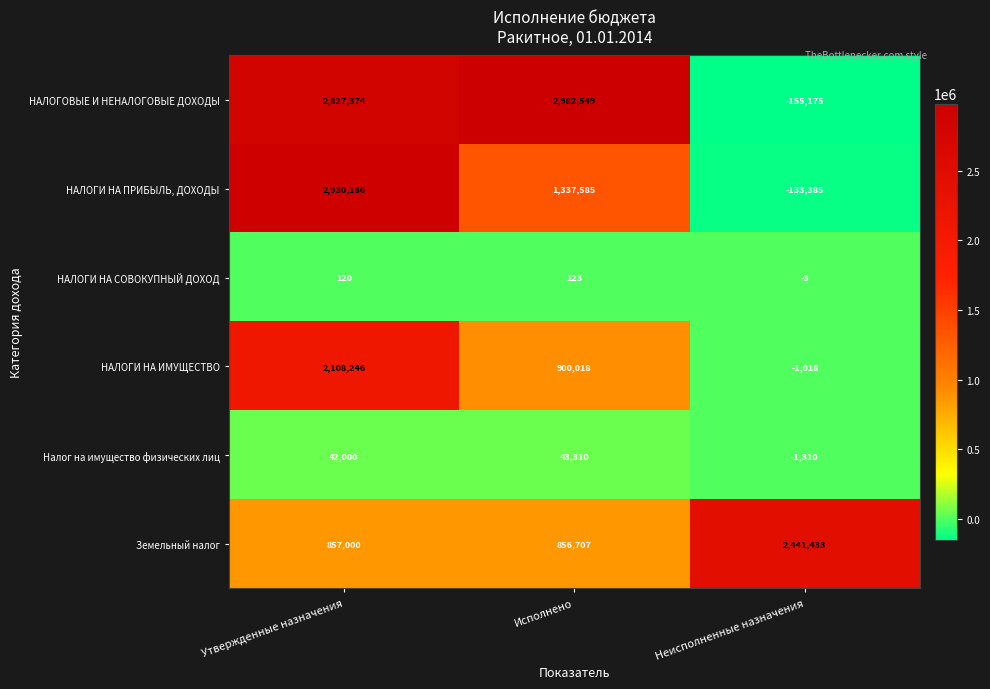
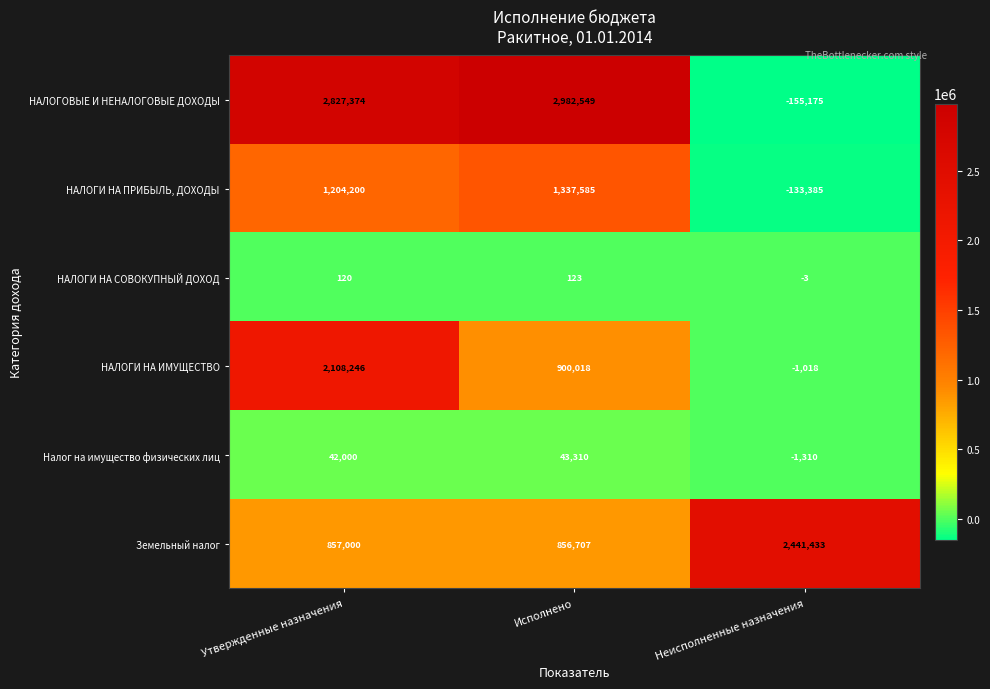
НАЛОГИ НА ПРИБЫЛЬ, ДОХОДЫ, Утвержденные назначения: 2,930,186 -> 1,204,200
